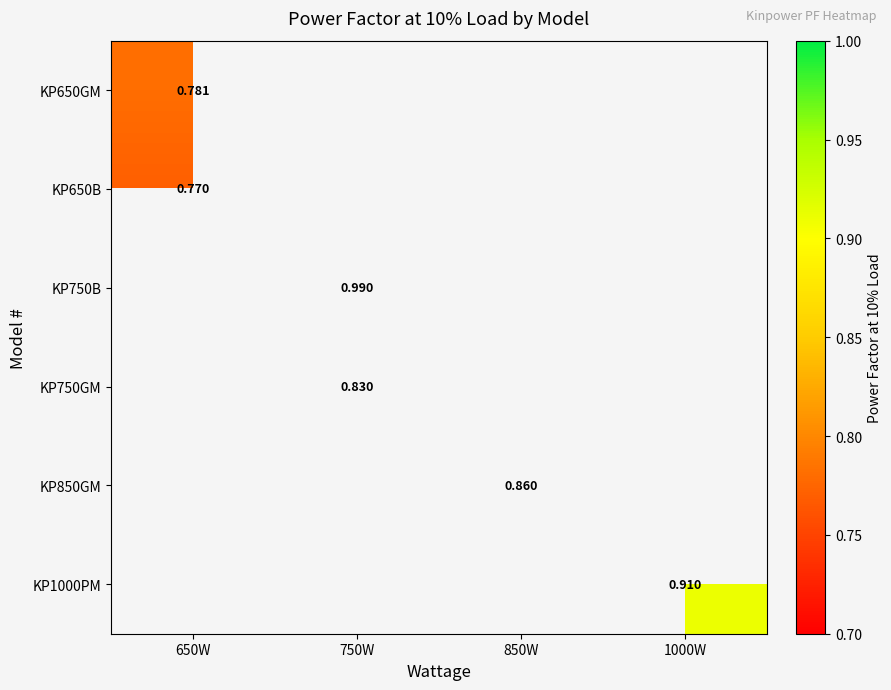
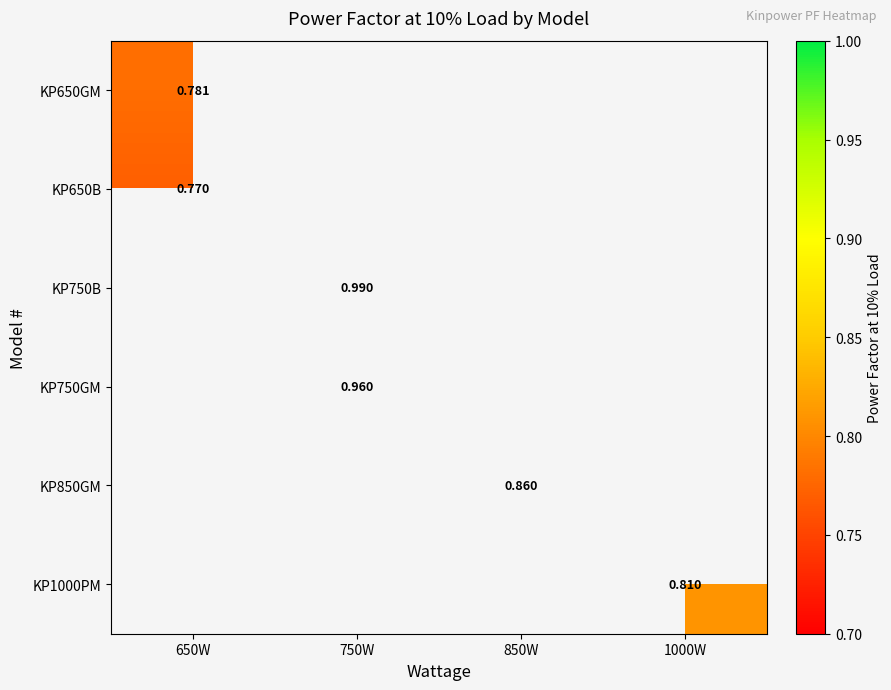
KP750GM, 750W: 0.830 -> 0.960
KP1000PM, 1000W: 0.910 -> 0.810
